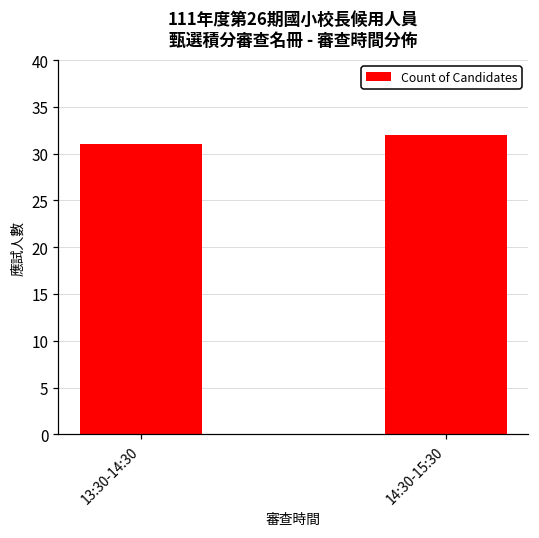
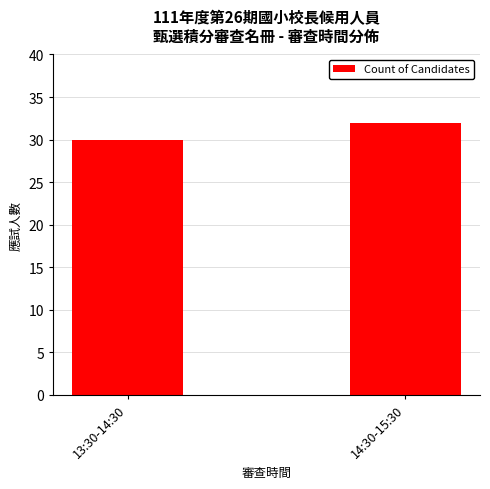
13:30-14:30: 31 -> 30
